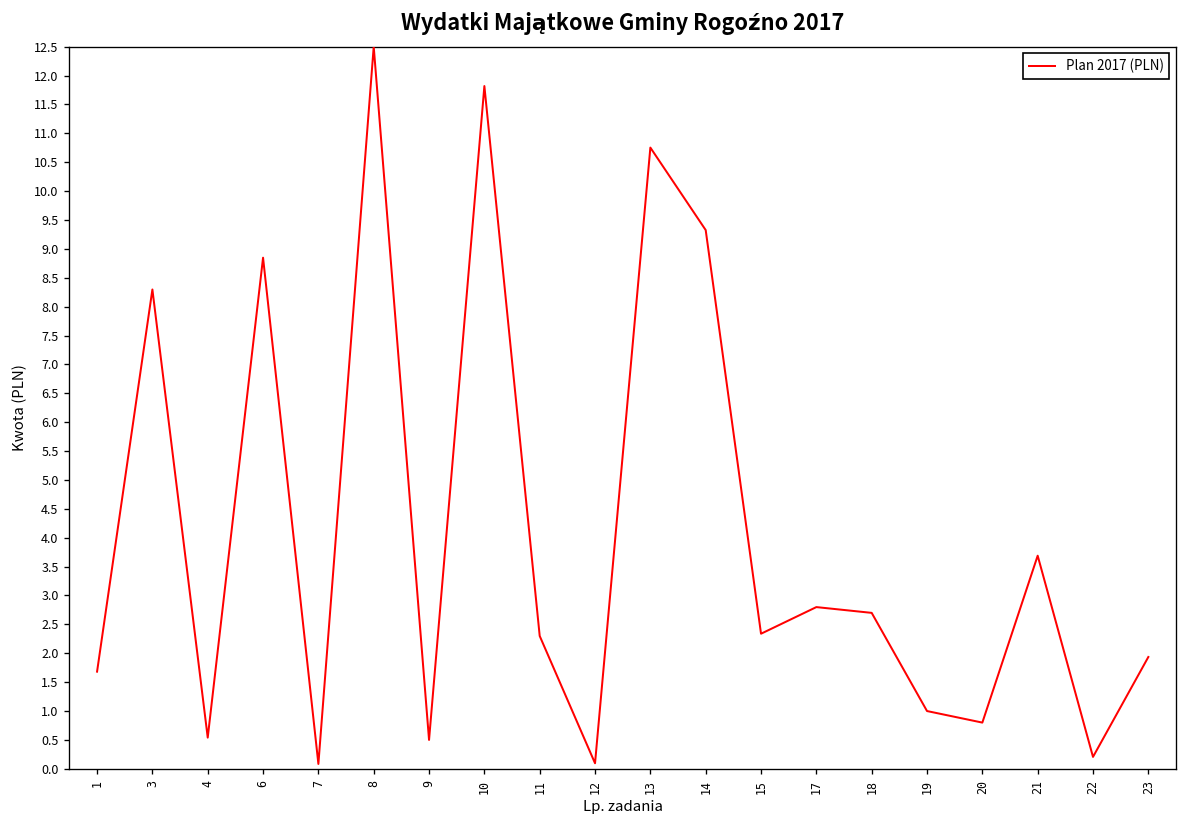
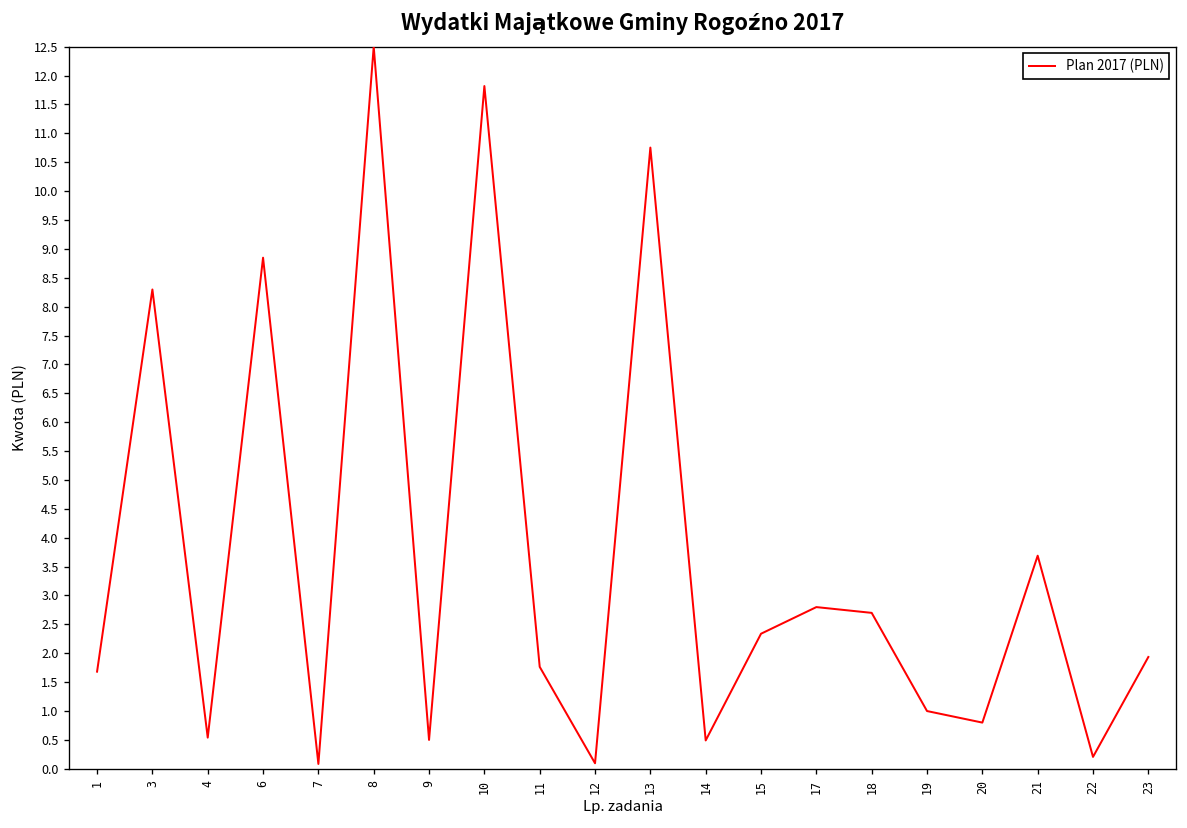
11: 2.3 -> 1.8
14: 9.3 -> 0.5
